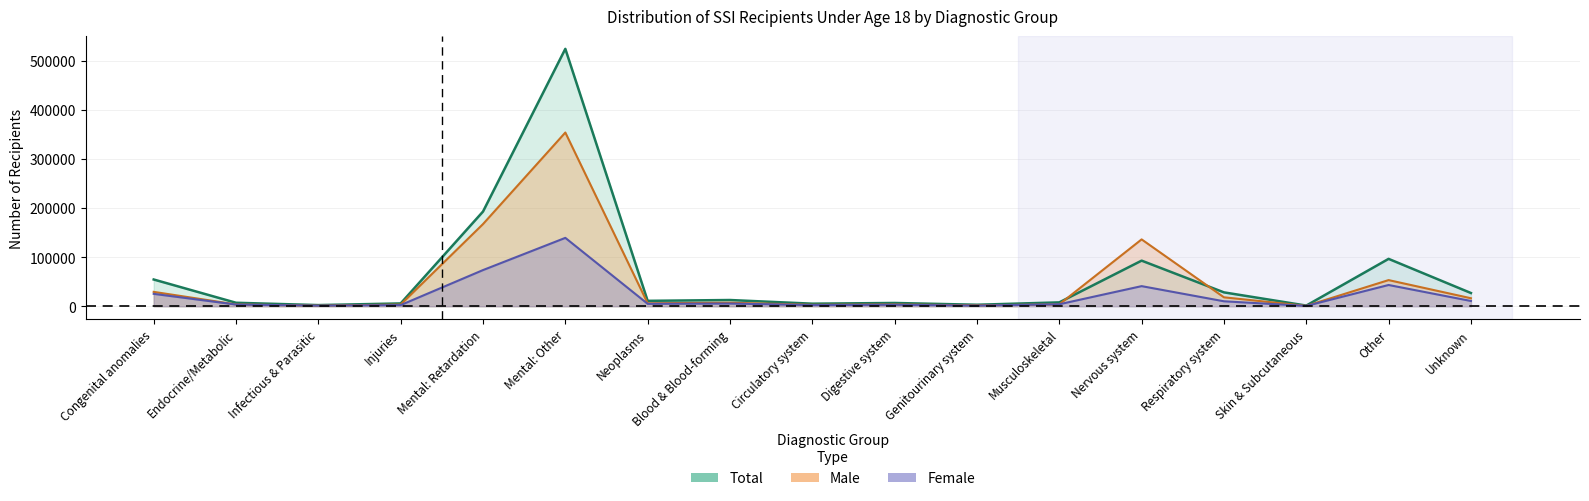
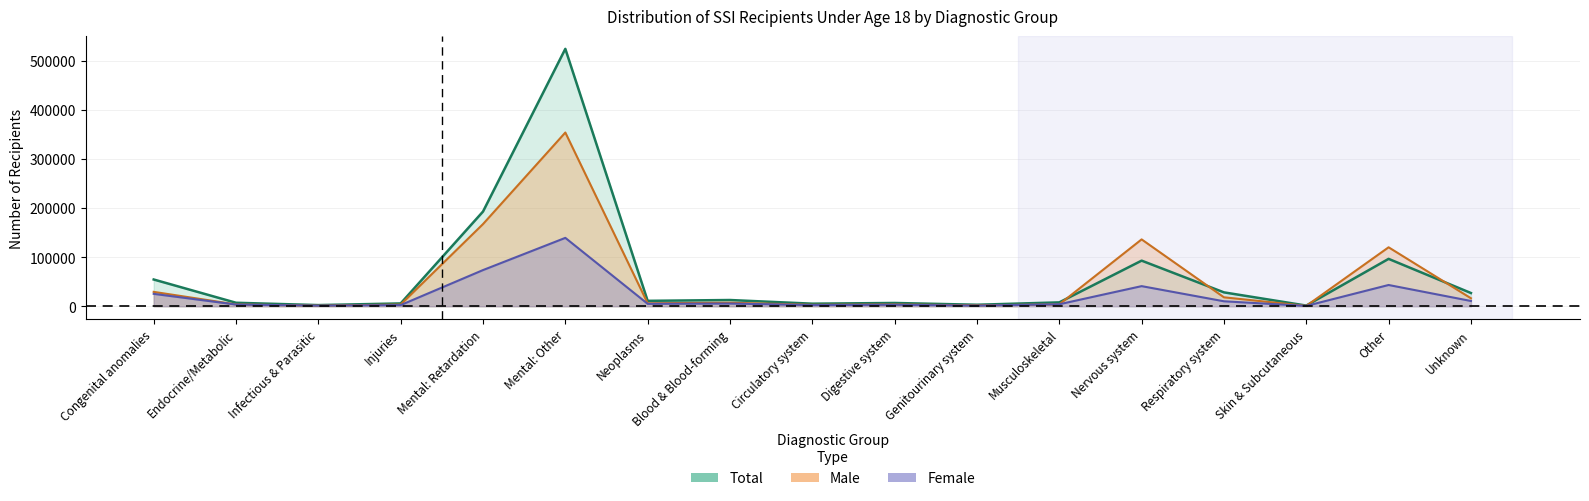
Male, Other: 50000 -> 120000
